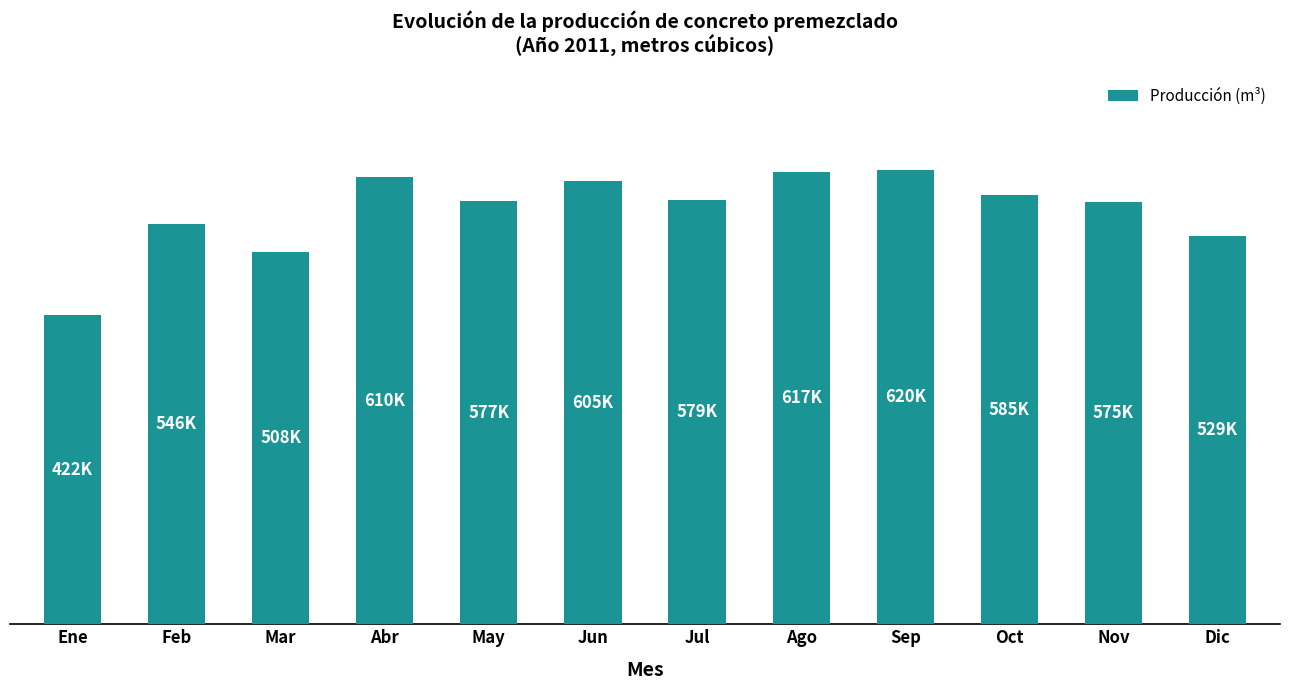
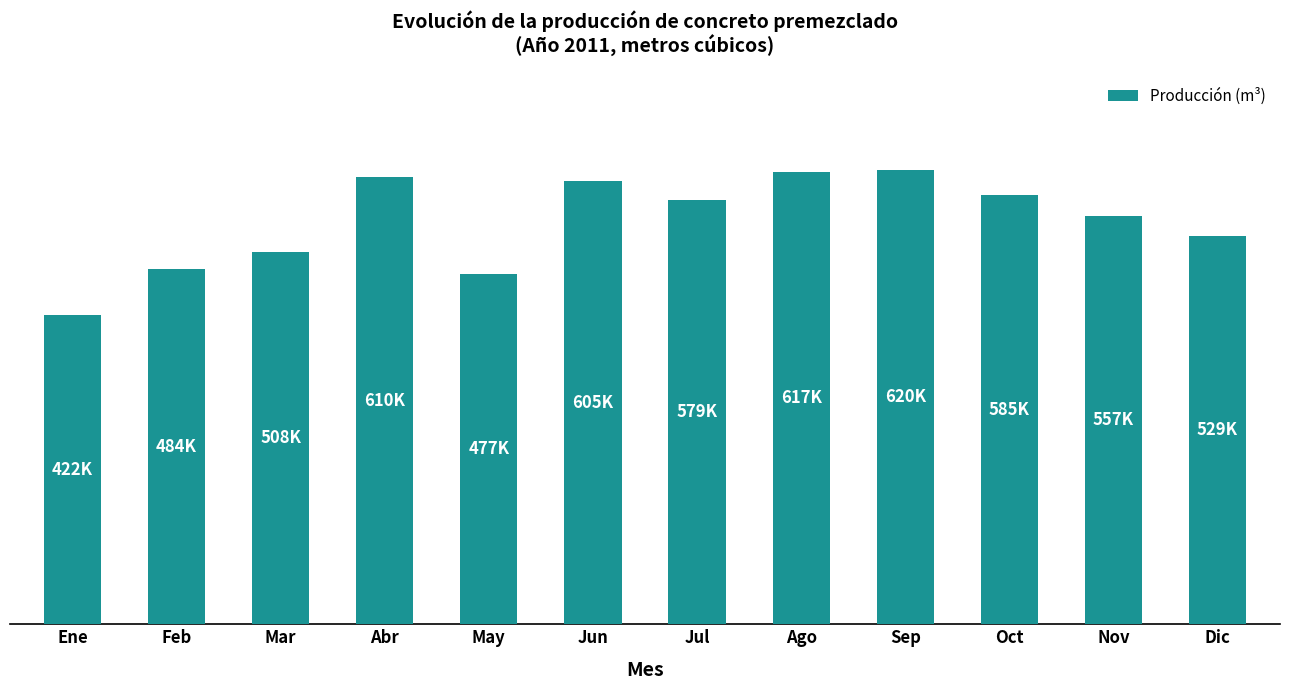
Feb: 546K -> 484K
May: 577K -> 477K
Nov: 575K -> 557K
